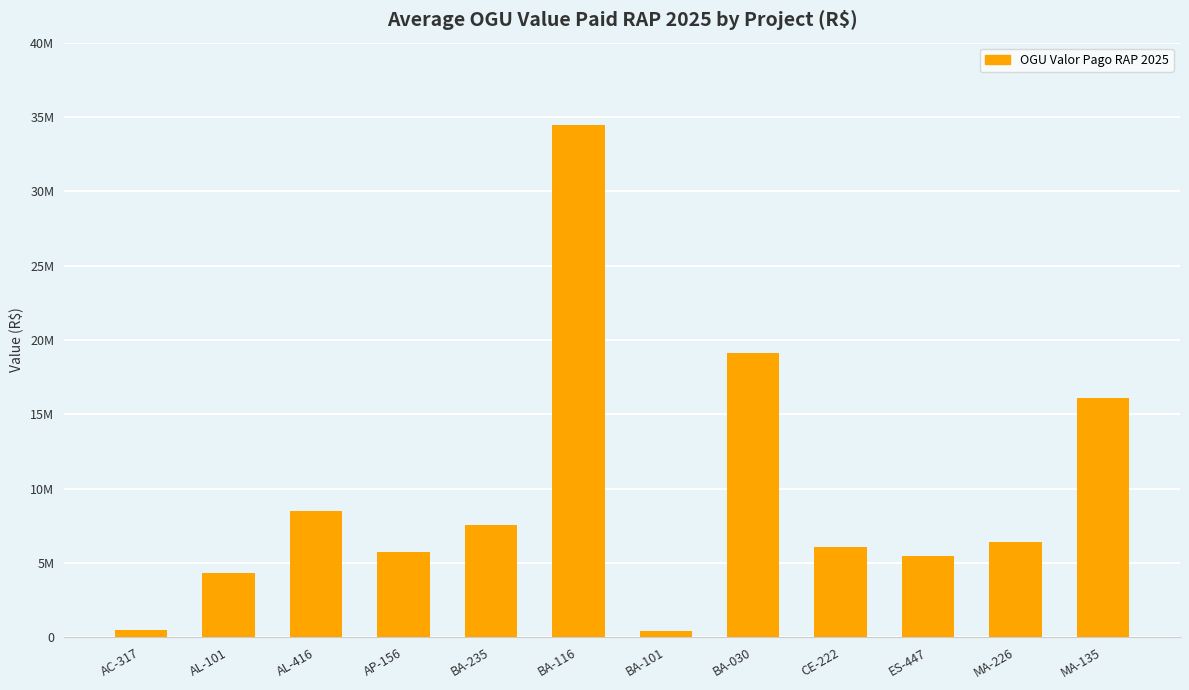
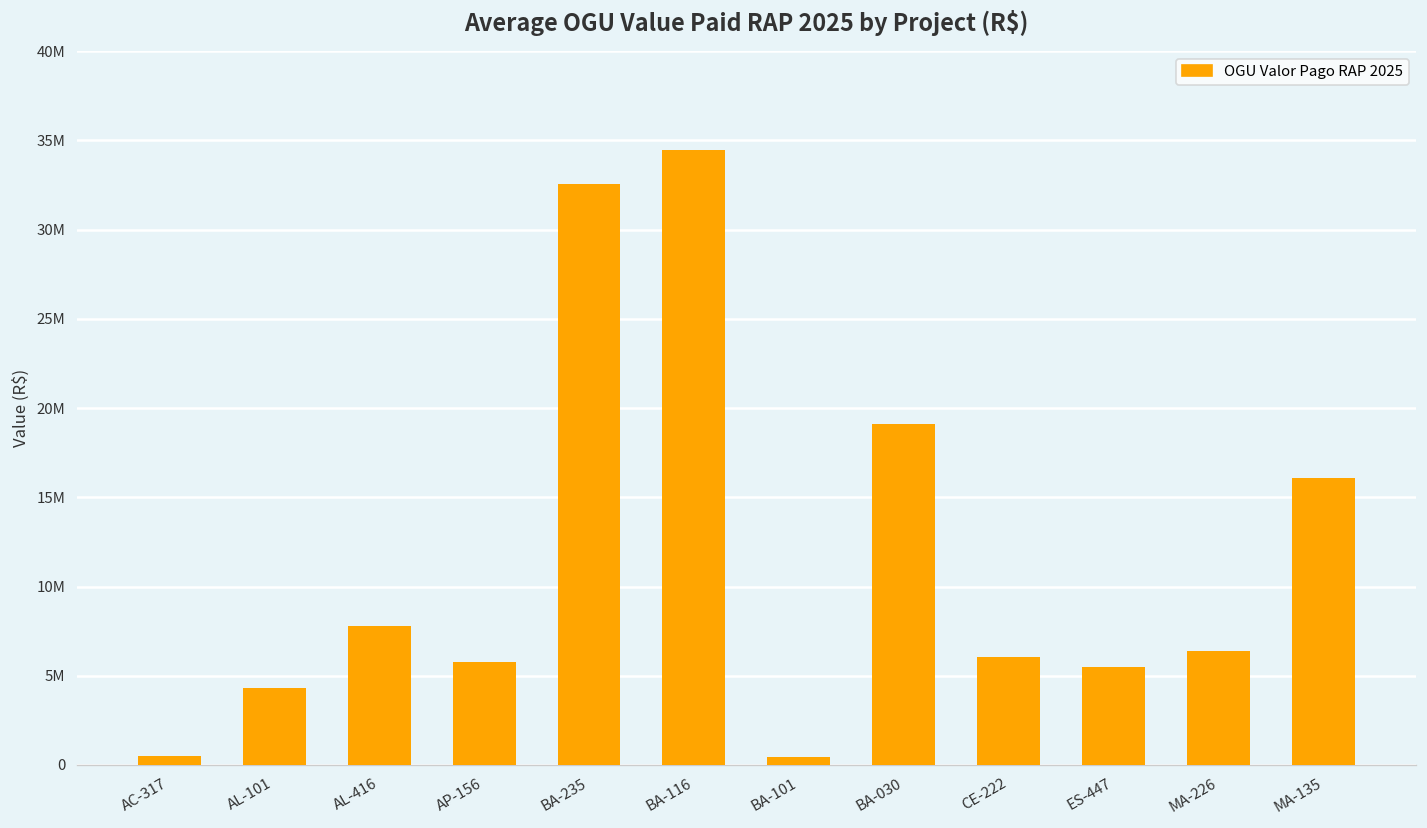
AL-416: 8500000 -> 7800000
BA-235: 7600000 -> 32600000
